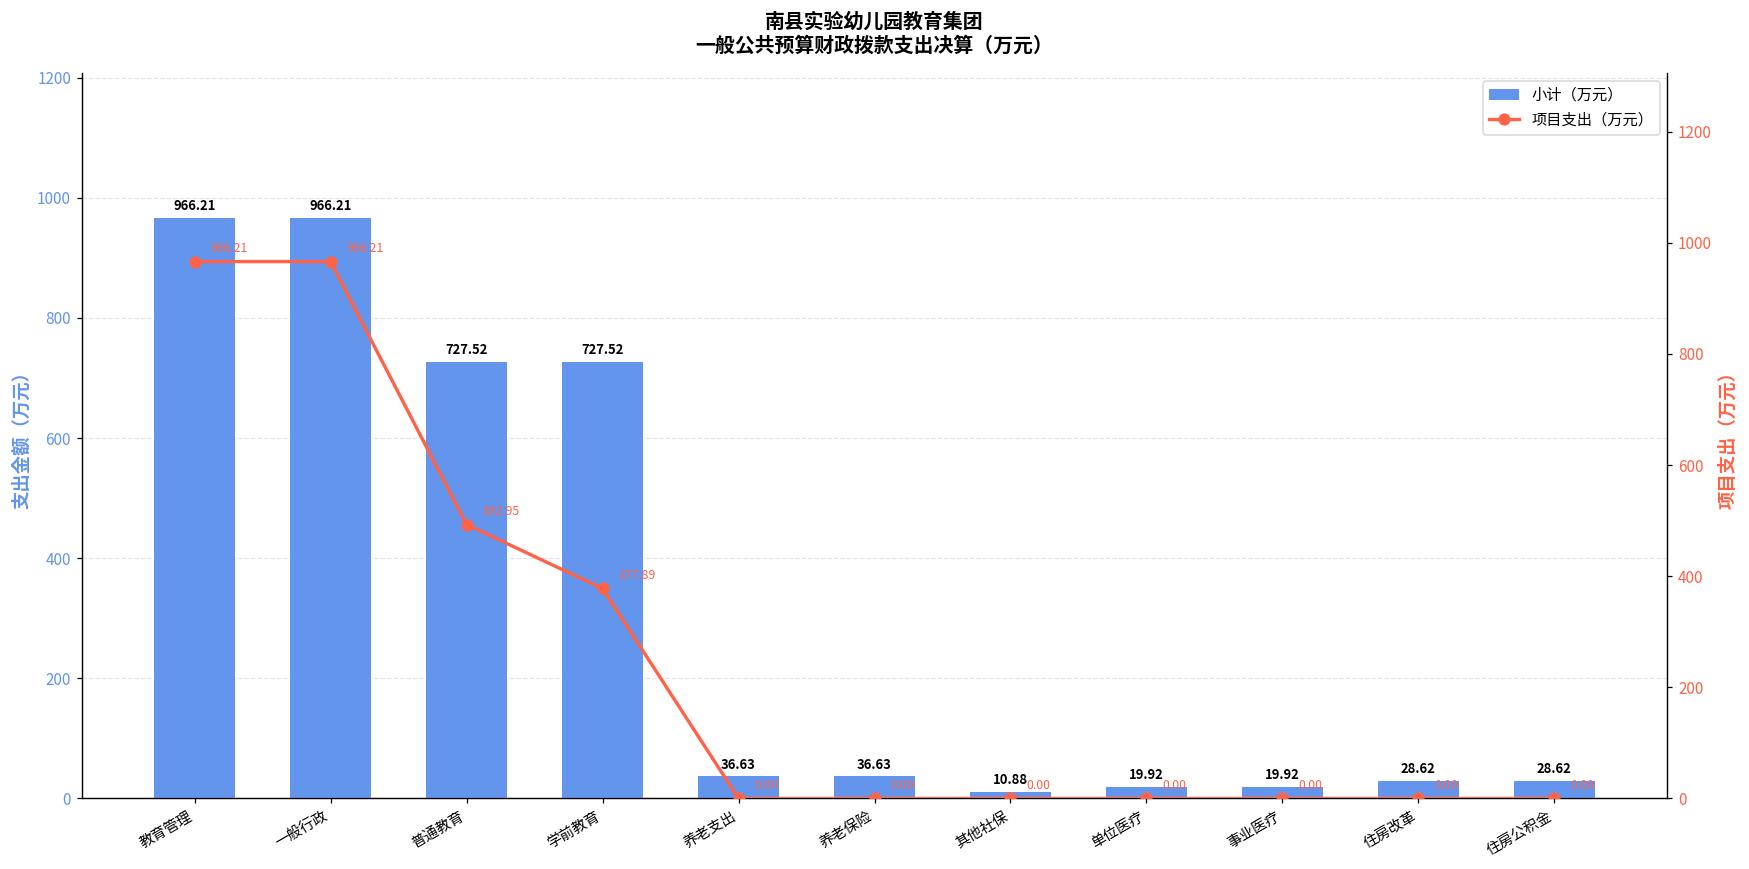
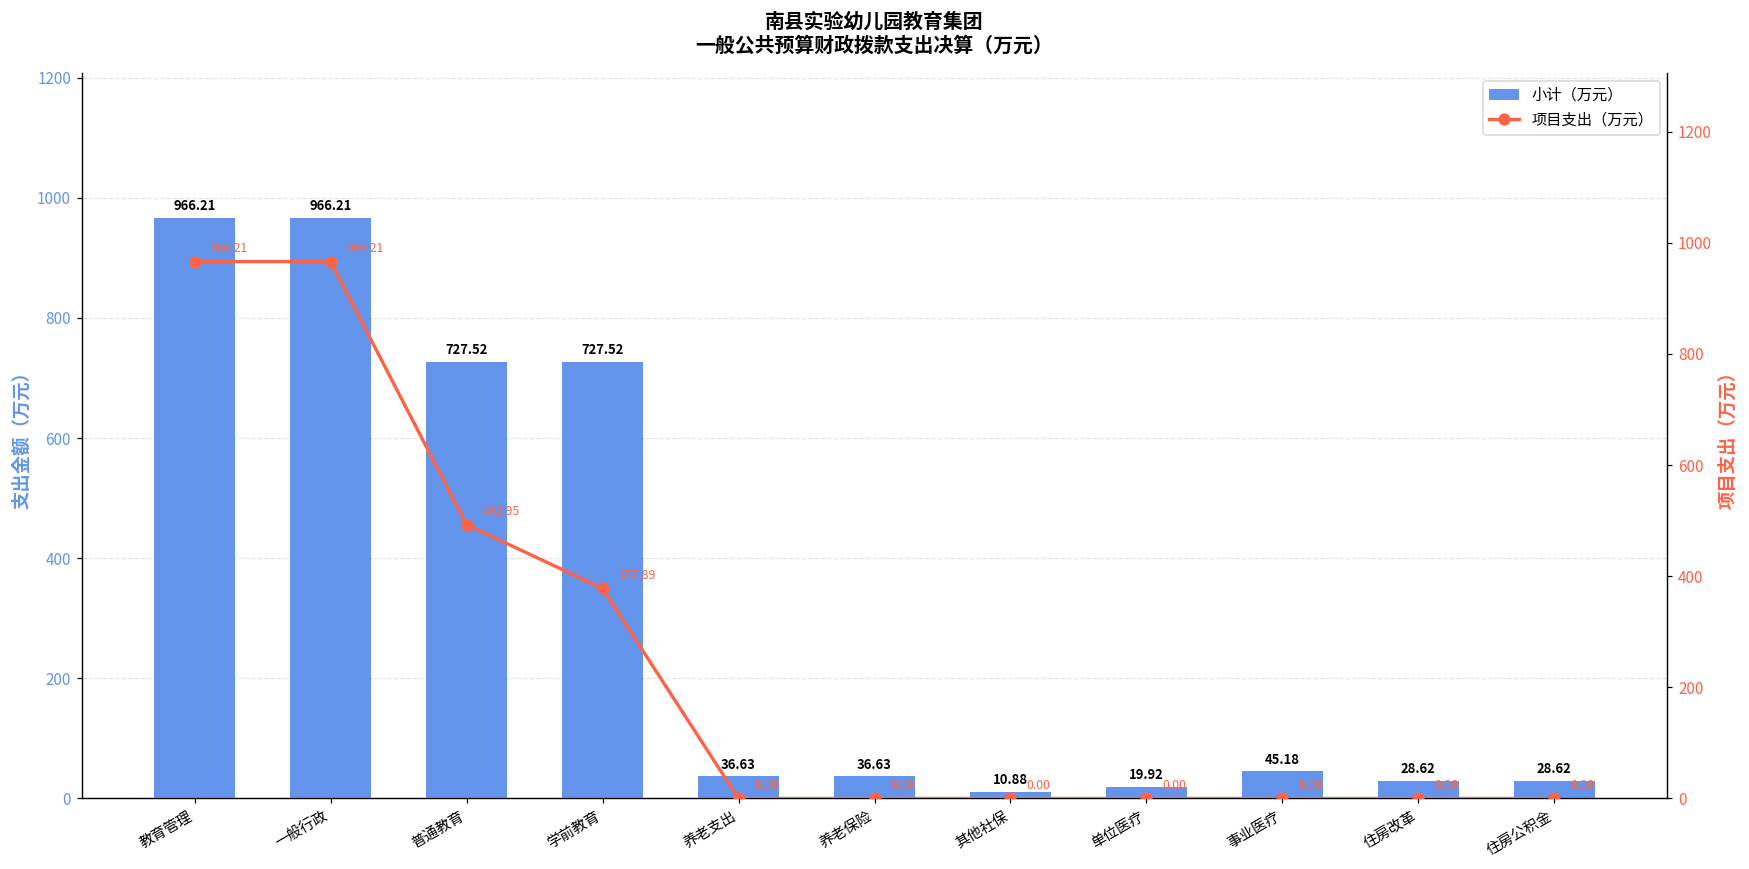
小计（万元）, 事业医疗: 19.92 -> 45.18
